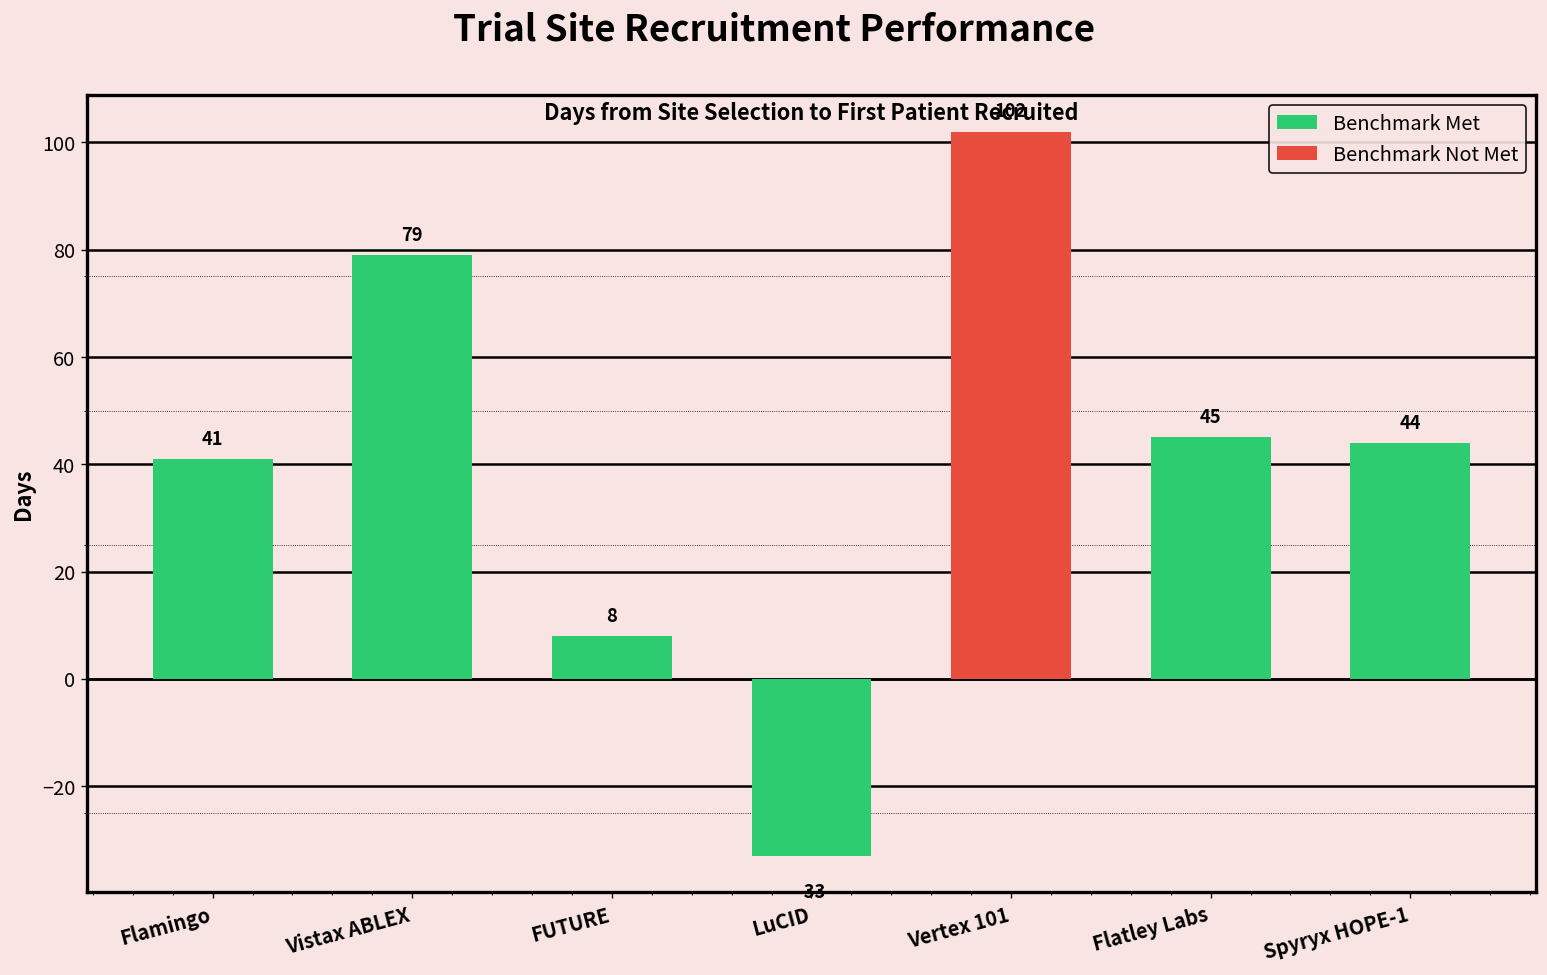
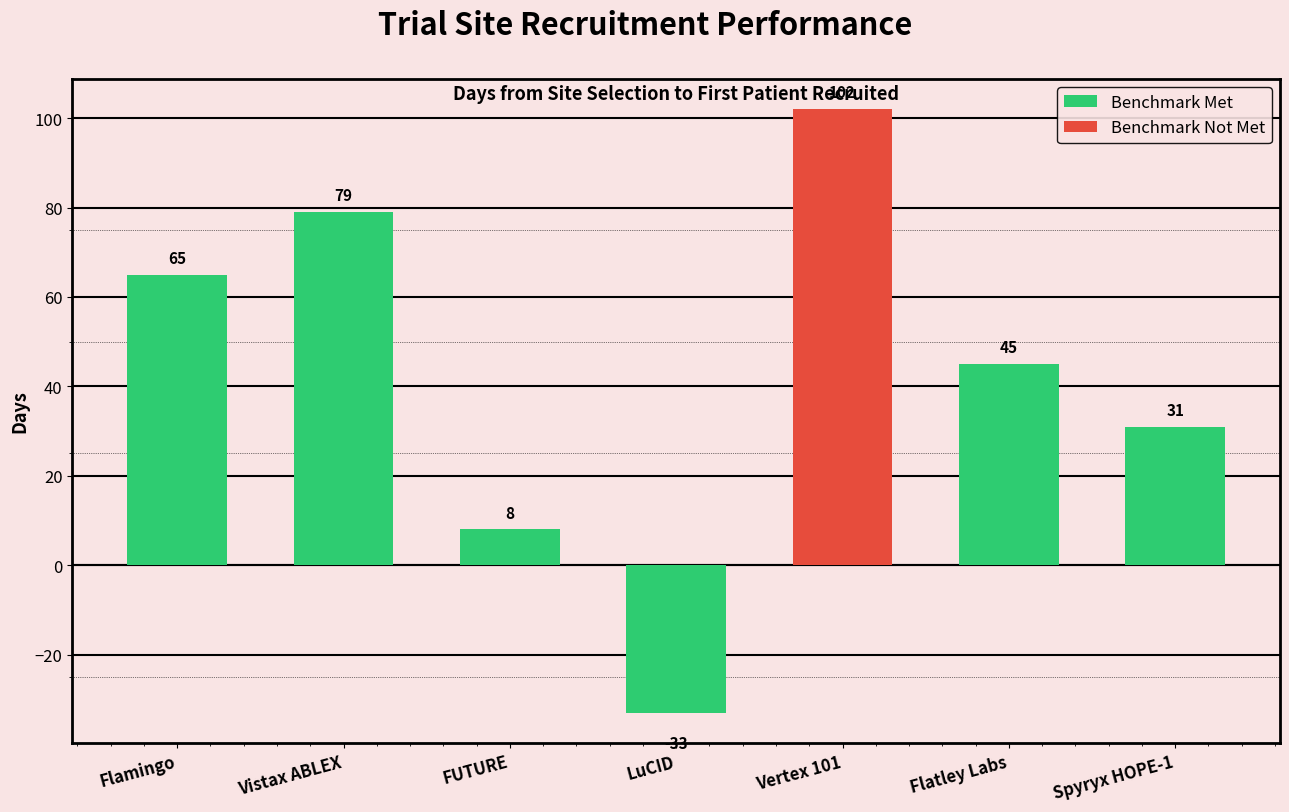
Benchmark Met, Flamingo: 41 -> 65
Benchmark Met, Spyryx HOPE-1: 44 -> 31
